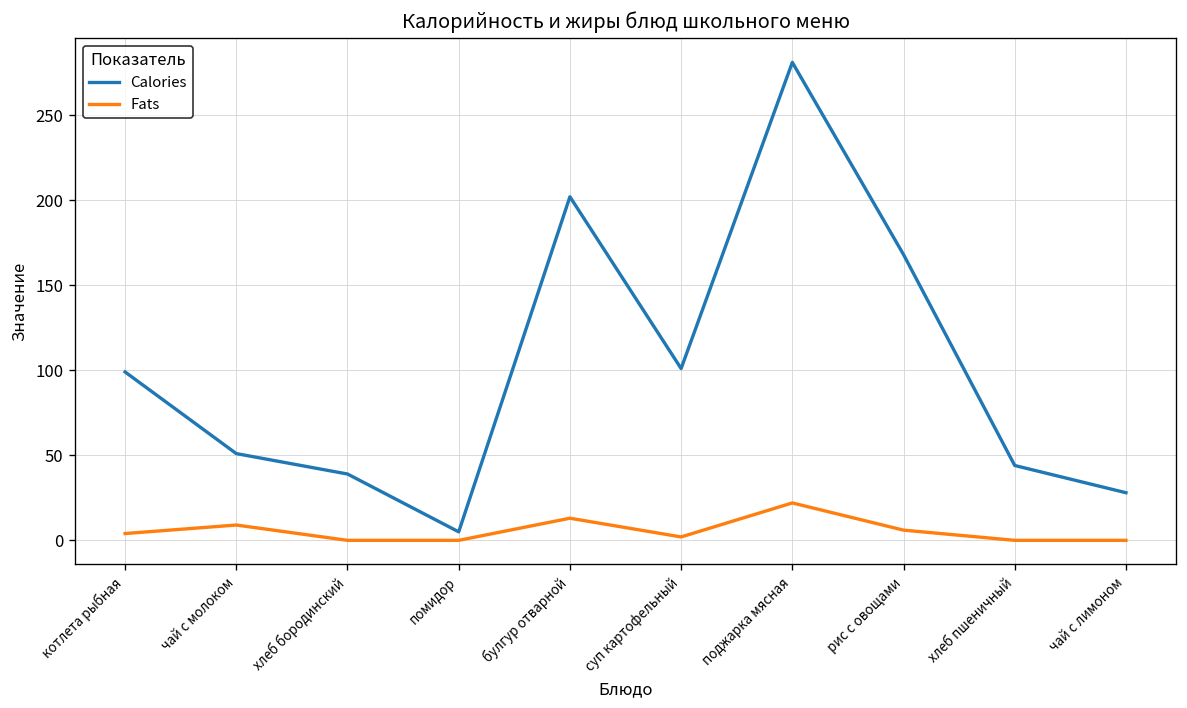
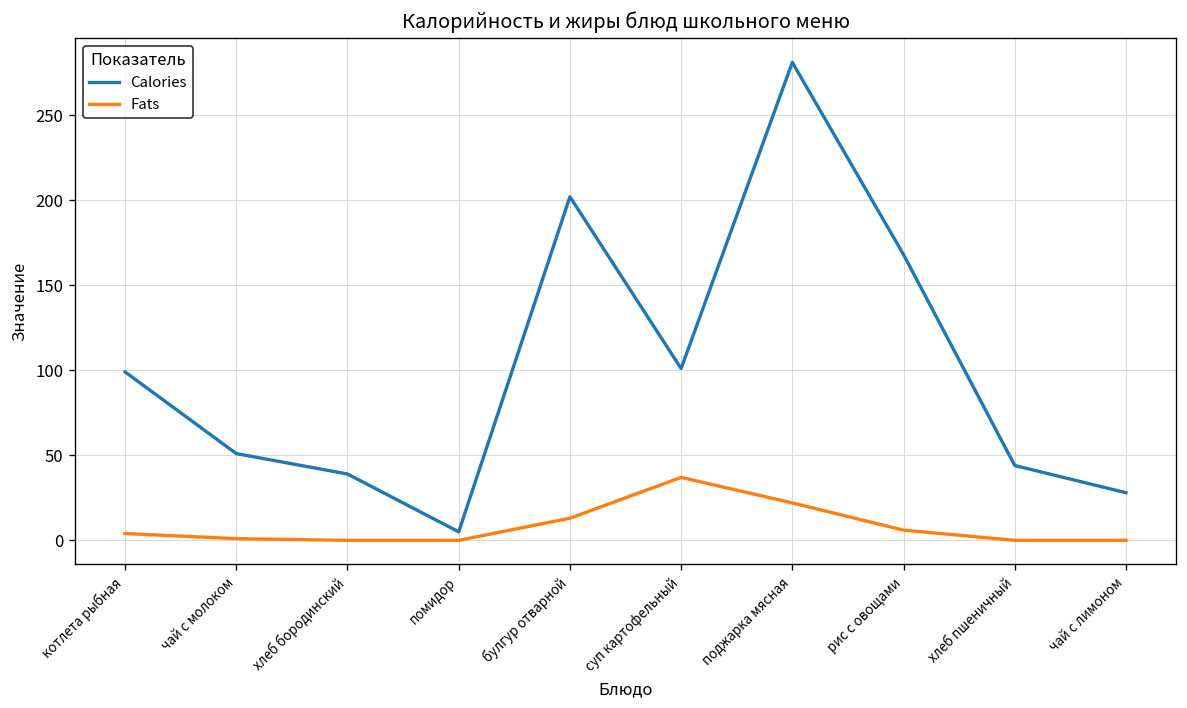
Fats, чай с молоком: 9 -> 1
Fats, суп картофельный: 2 -> 37
